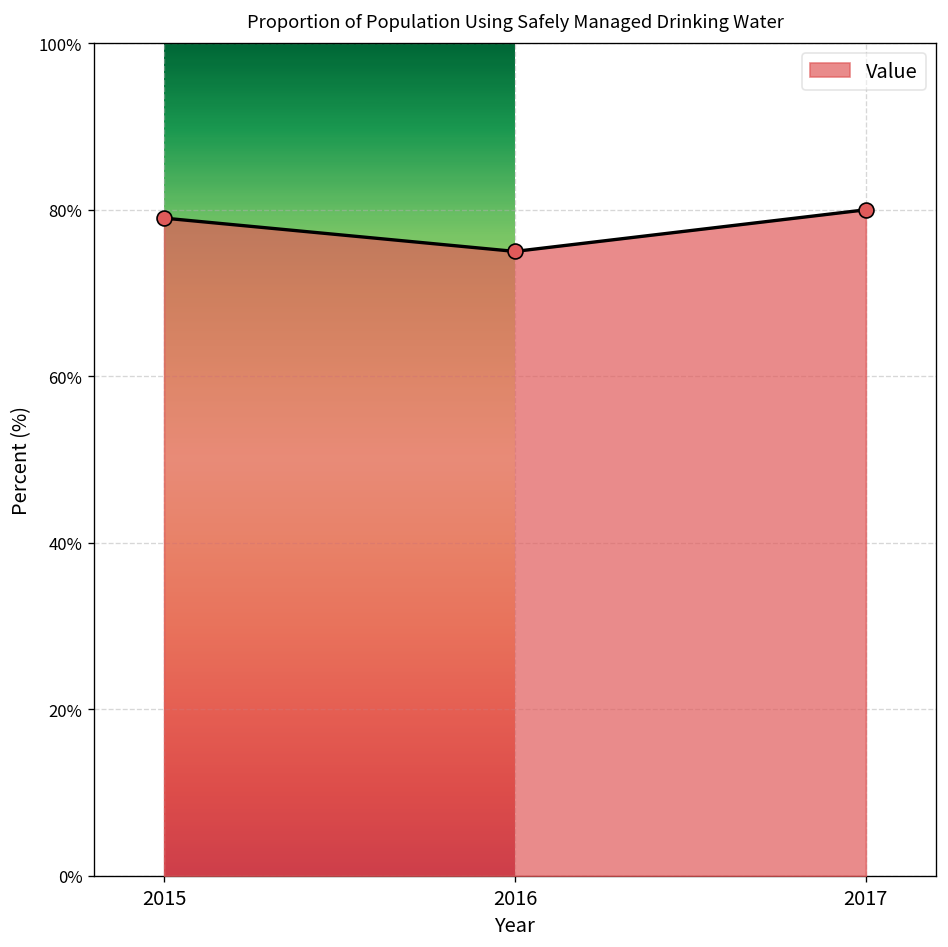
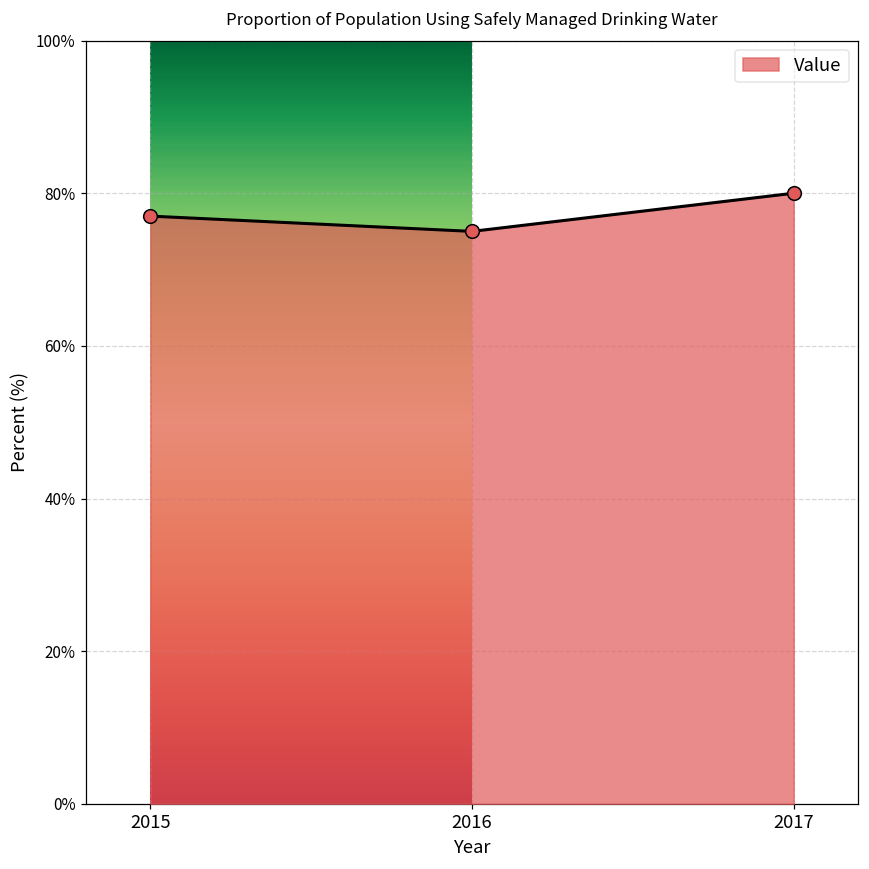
2015: 79% -> 77%
